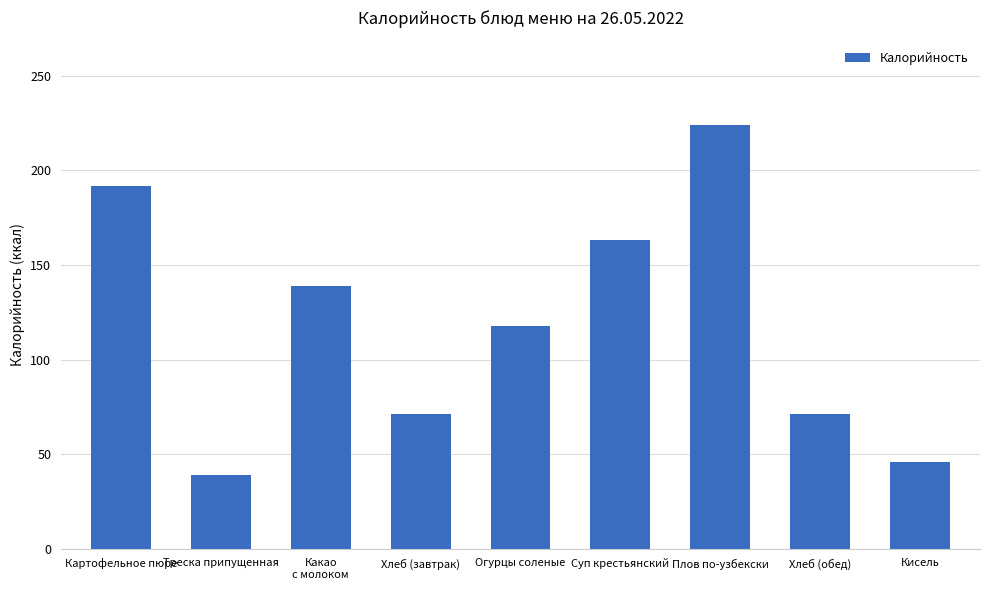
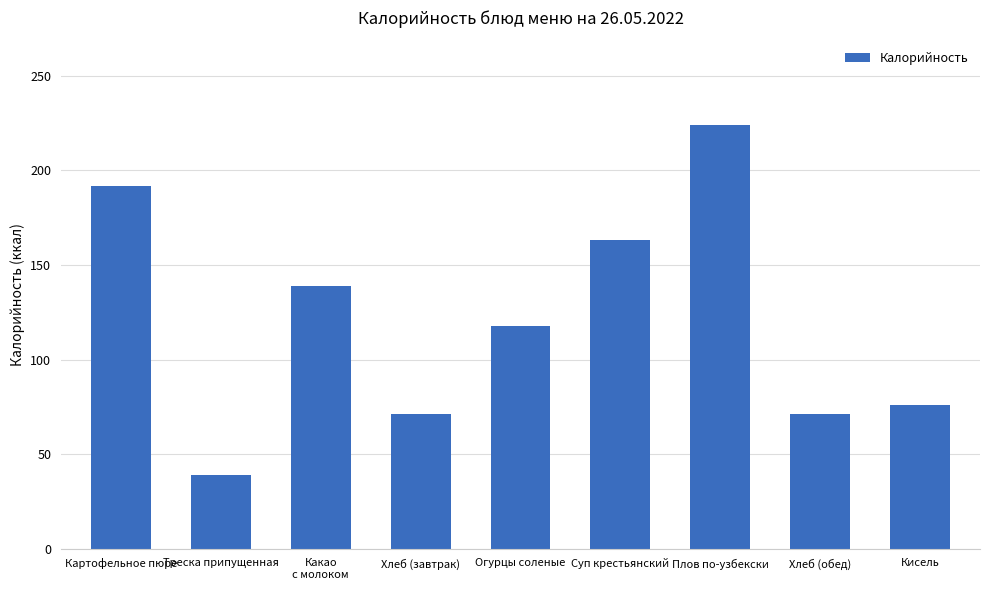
Кисель: 46 -> 76
